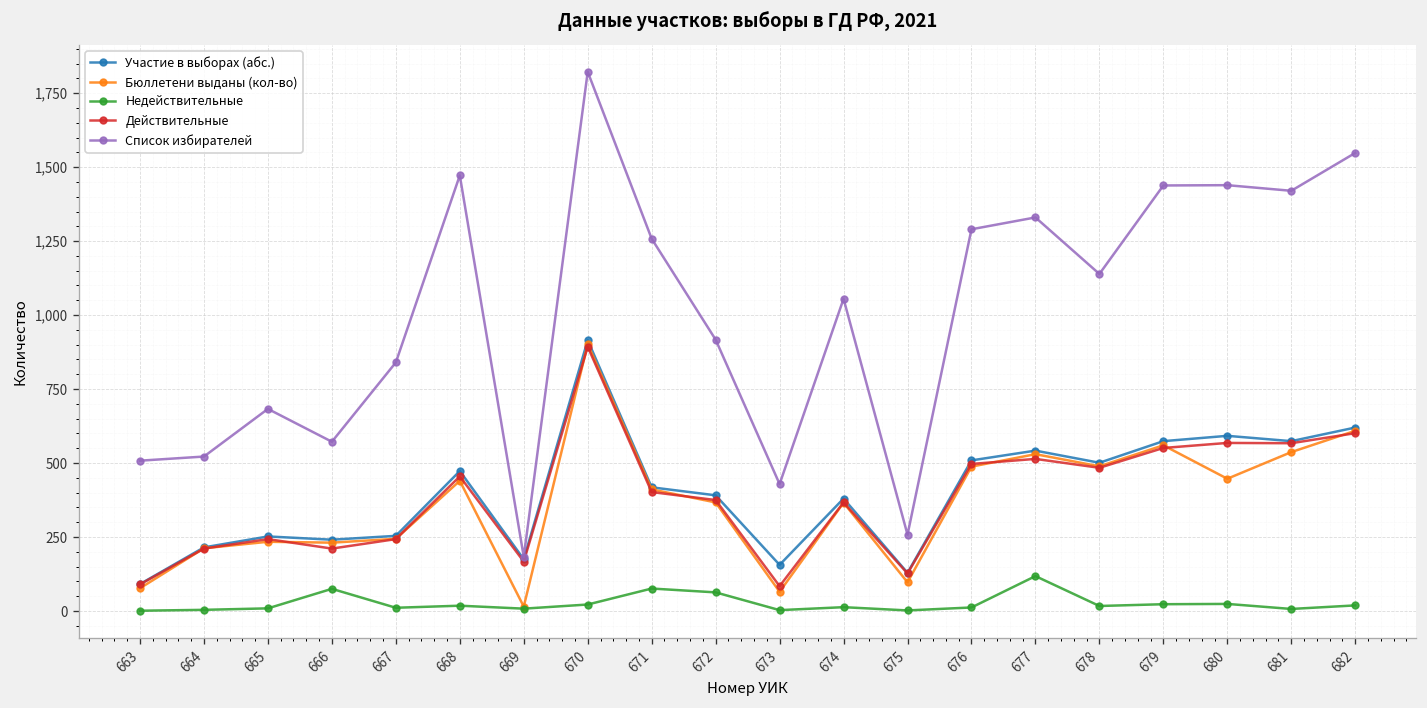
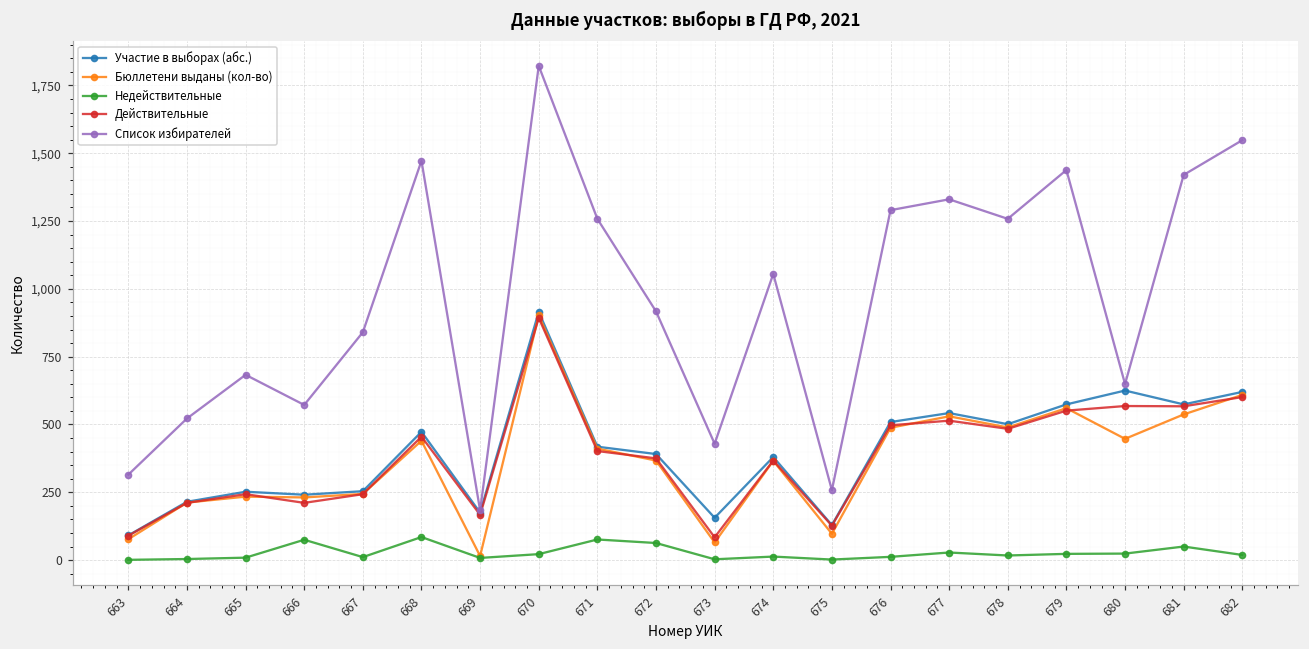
Список избирателей, 663: 510 -> 320
Недействительные, 668: 20 -> 90
Недействительные, 677: 120 -> 30
Список избирателей, 678: 1,140 -> 1,260
Участие в выборах (абс.), 680: 590 -> 630
Список избирателей, 680: 1,440 -> 650
Недействительные, 681: 10 -> 50
